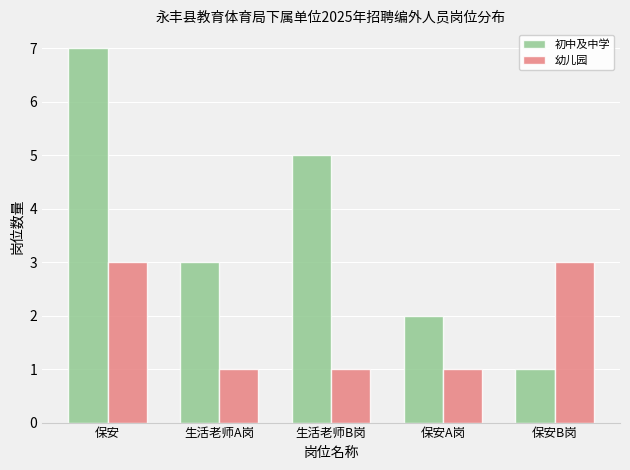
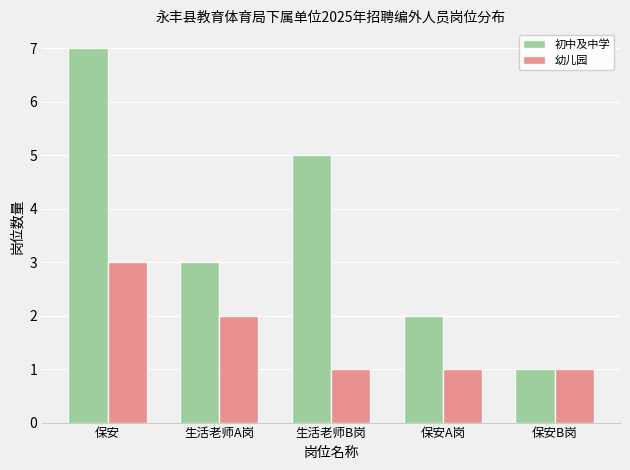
幼儿园, 生活老师A岗: 1 -> 2
幼儿园, 保安B岗: 3 -> 1
